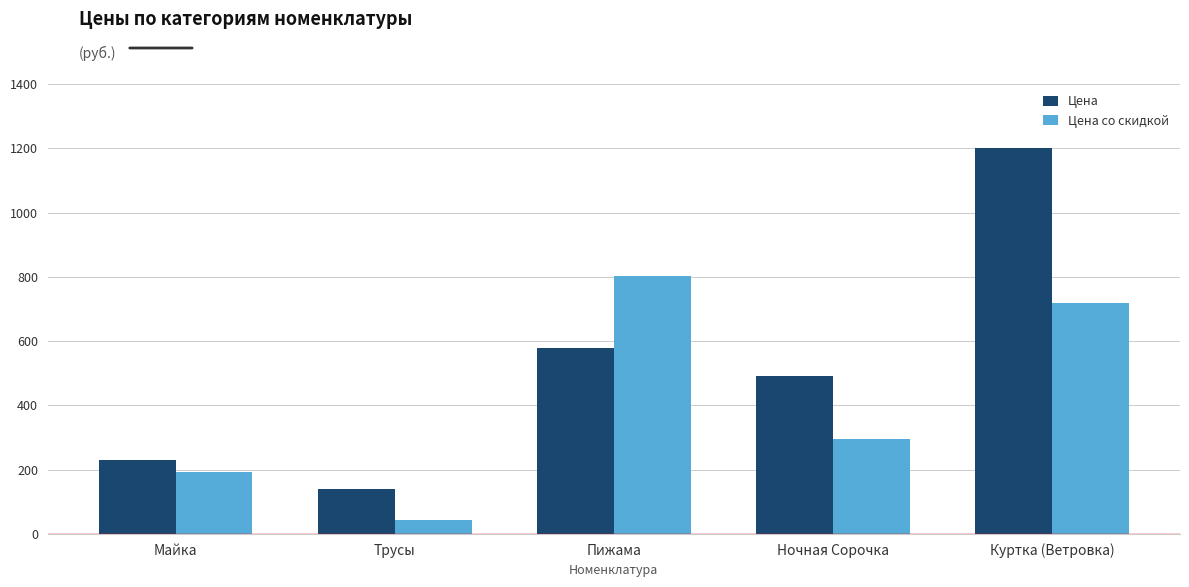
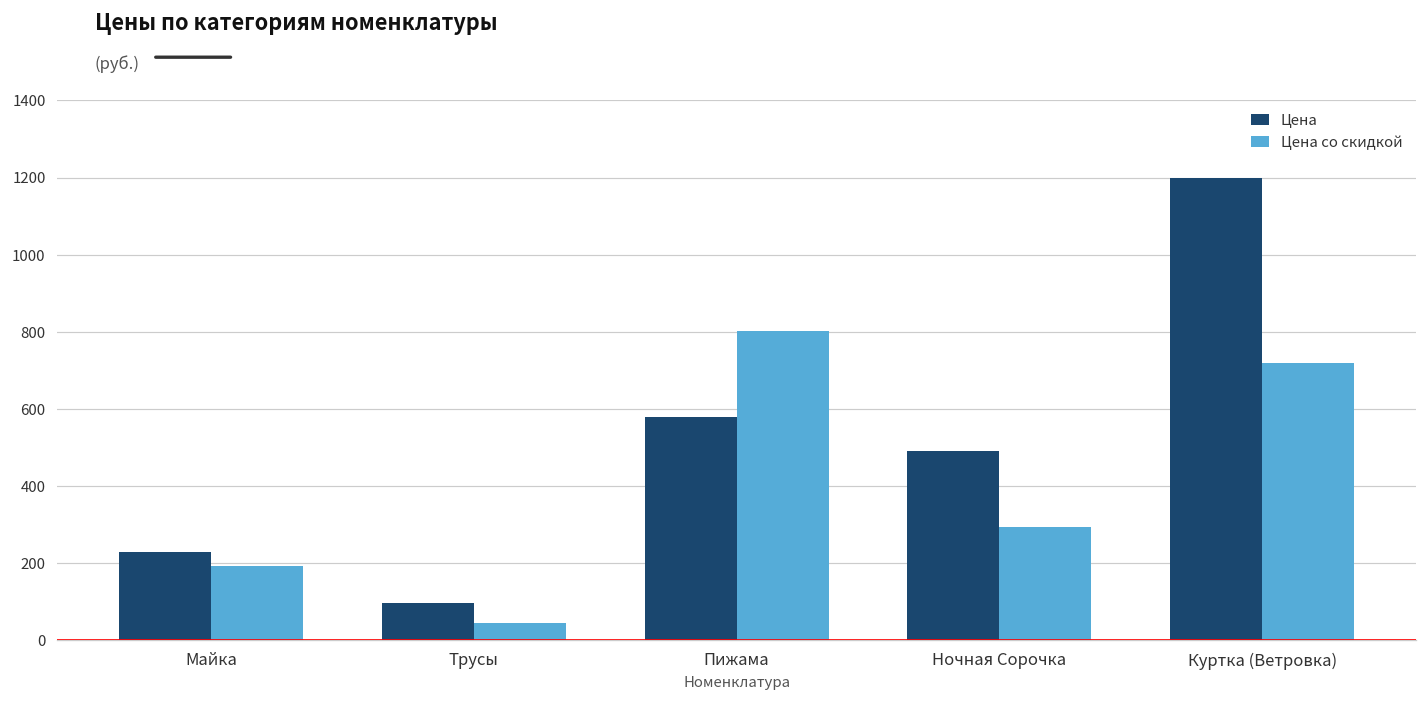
Цена, Трусы: 140 -> 100
